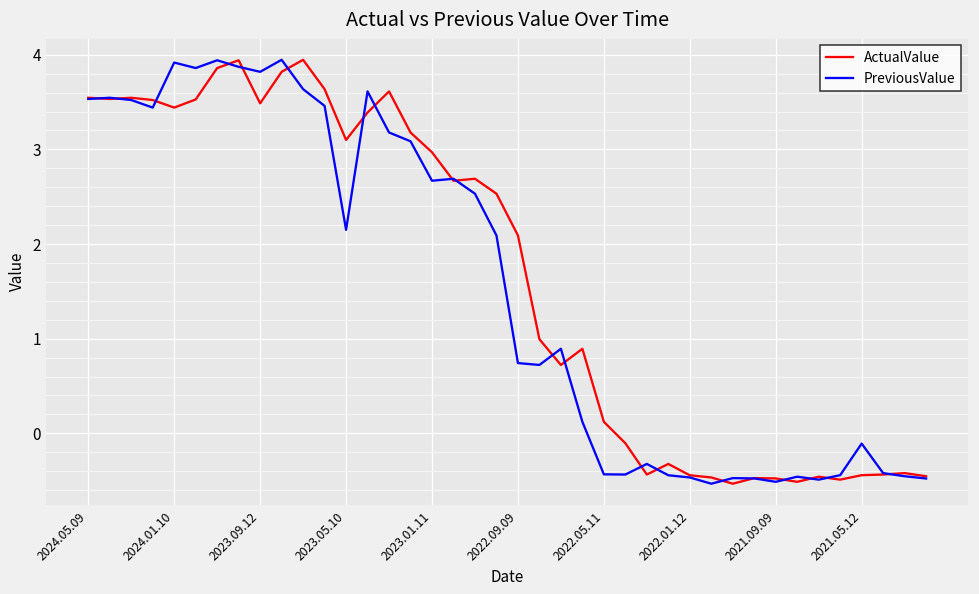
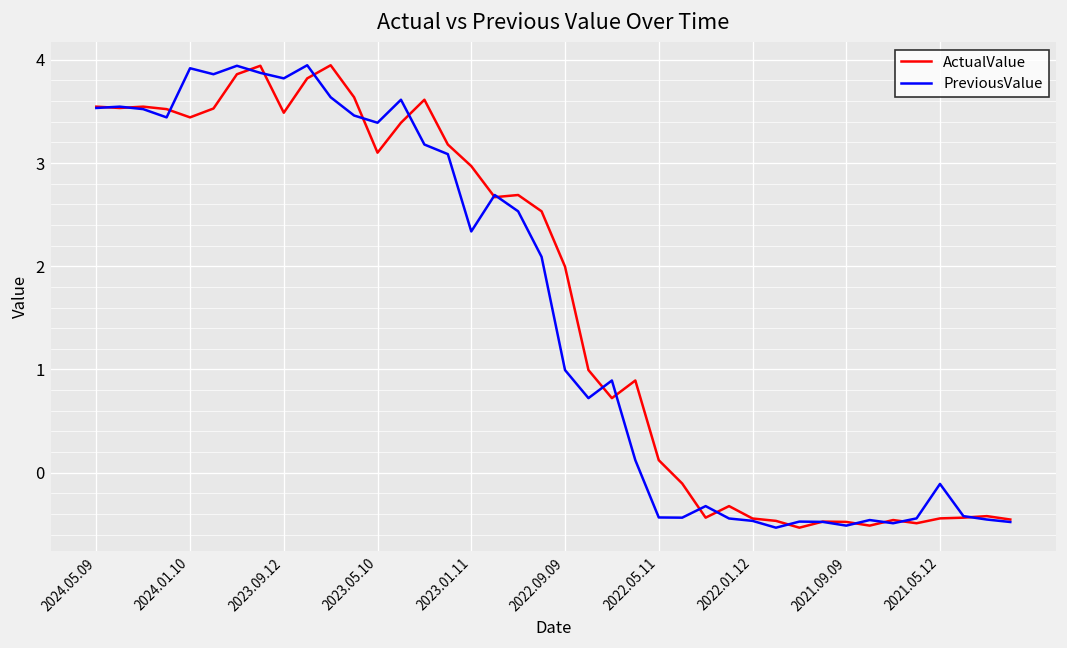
PreviousValue, 2023.05.10: 2.2 -> 3.4
PreviousValue, 2023.01.11: 2.7 -> 2.3
ActualValue, 2022.09.09: 2.1 -> 2.0
PreviousValue, 2022.09.09: 0.7 -> 1.0
